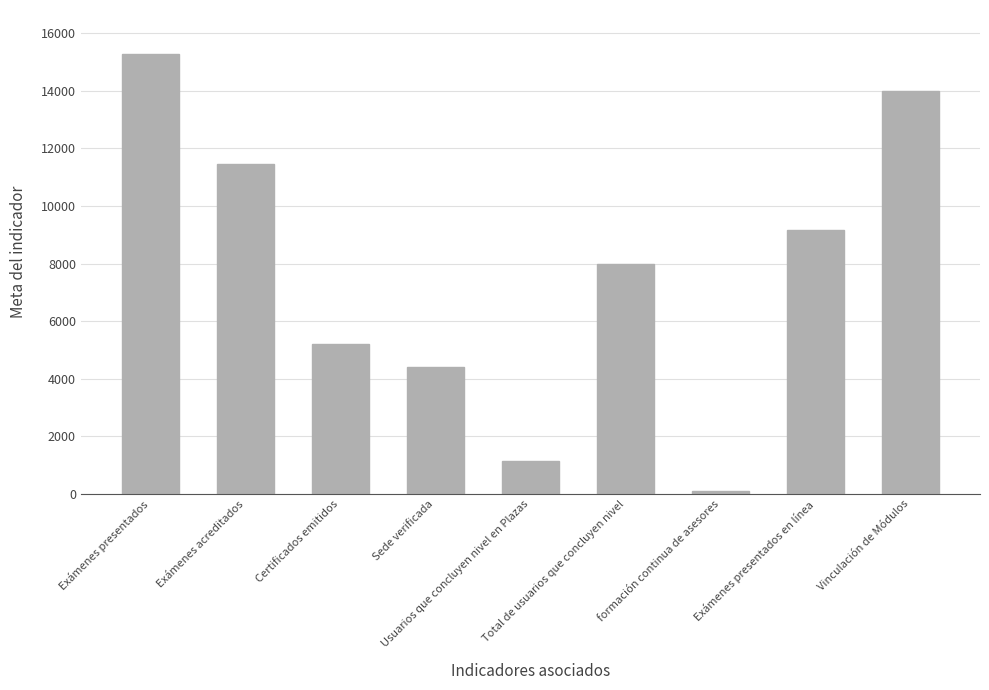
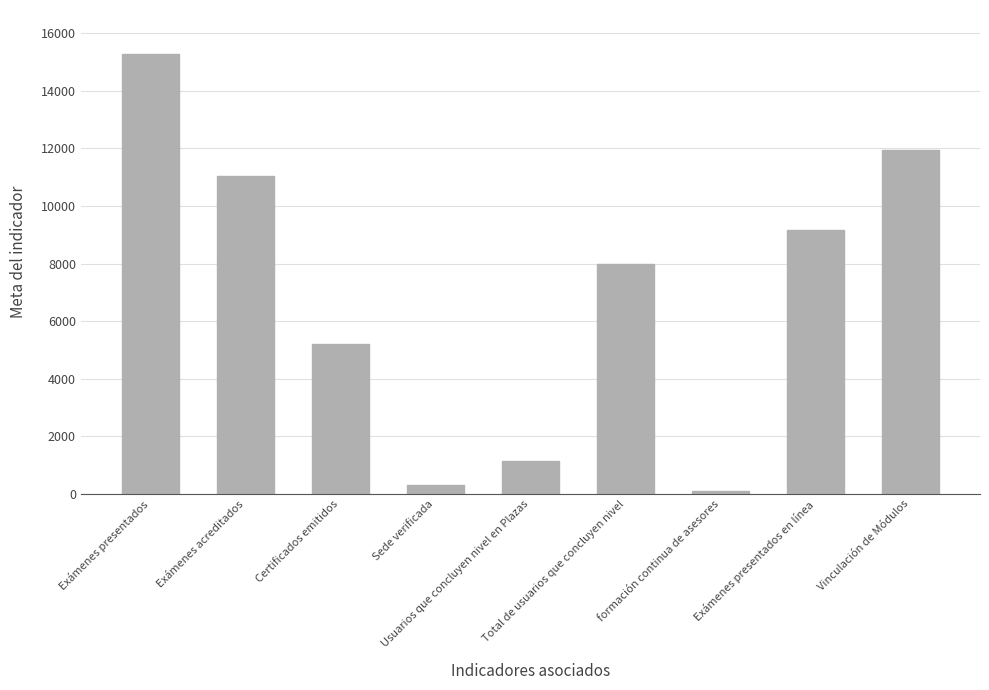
Exámenes acreditados: 11500 -> 11000
Sede verificada: 4400 -> 300
Vinculación de Módulos: 14000 -> 11900
